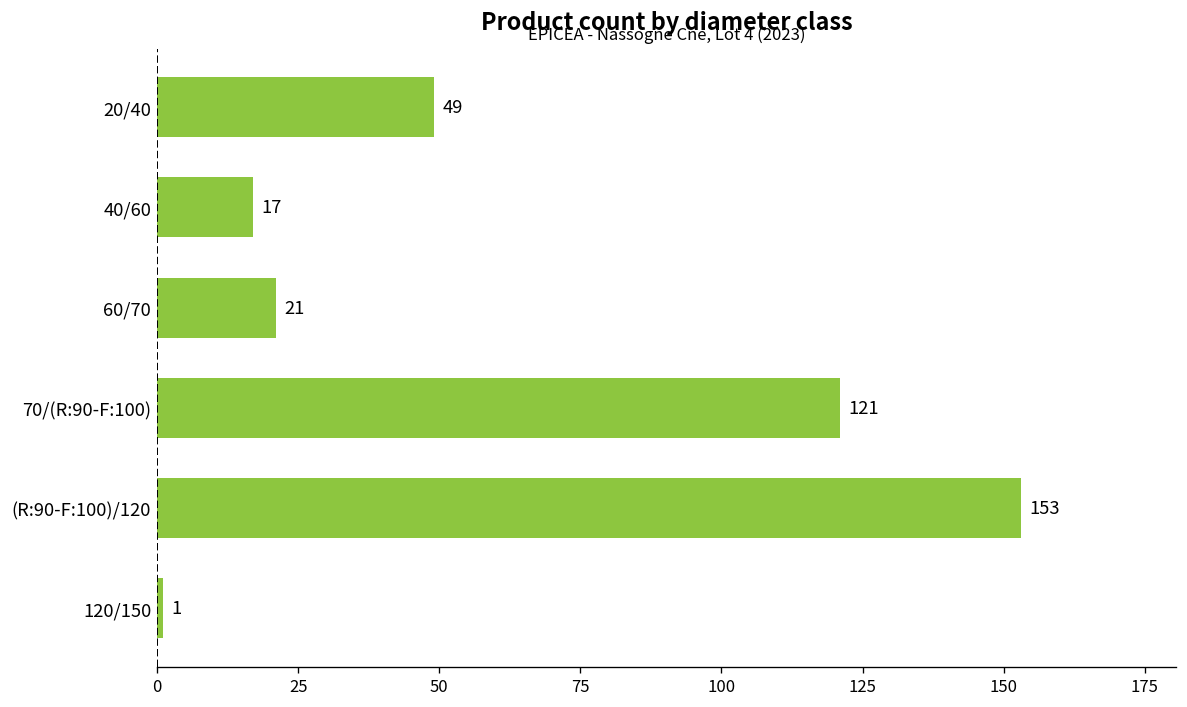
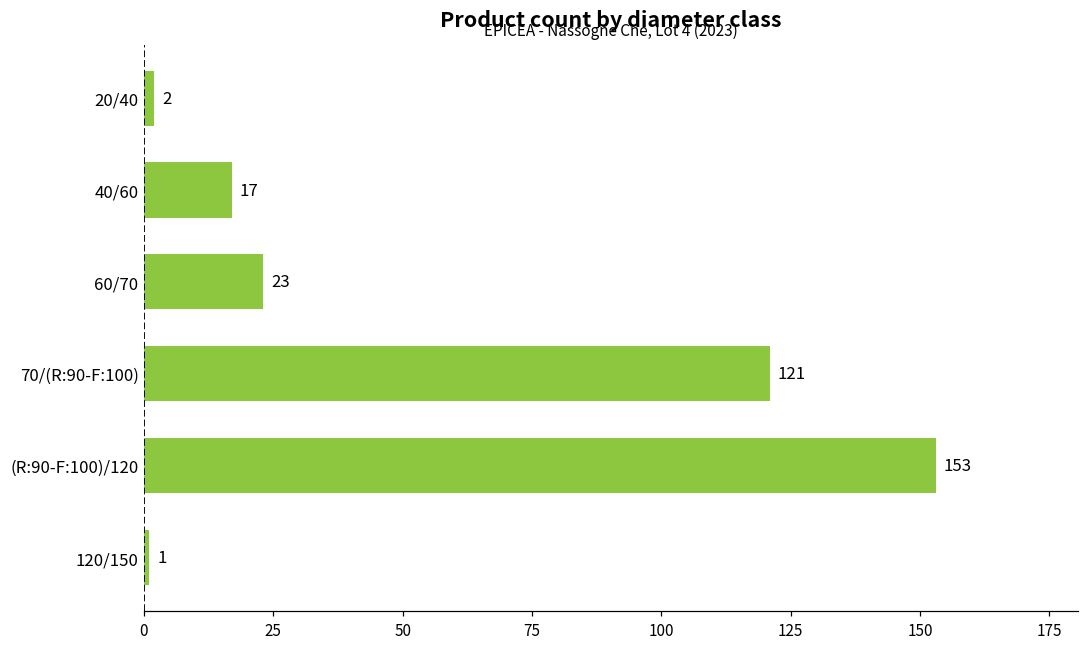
20/40: 49 -> 2
60/70: 21 -> 23
